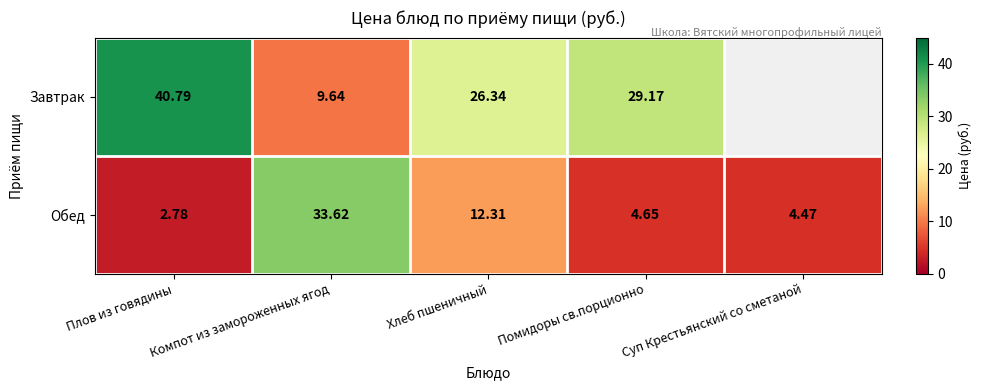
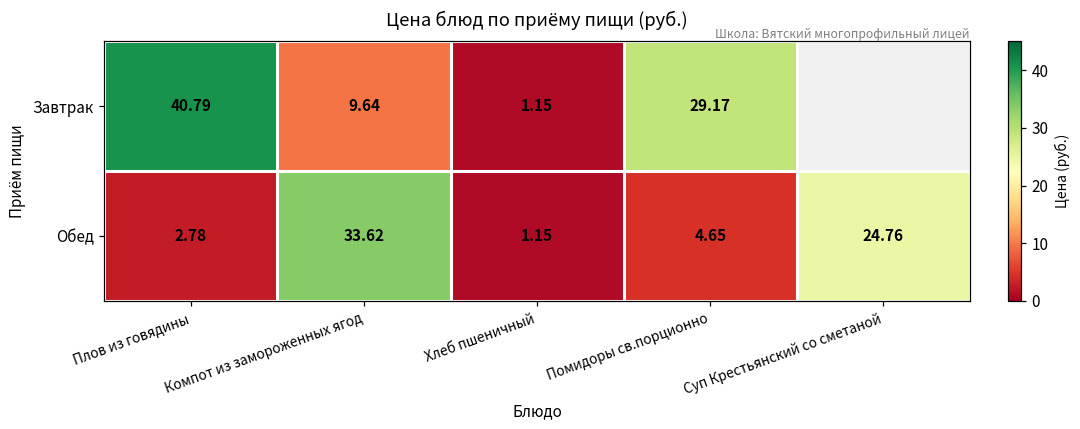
Завтрак, Хлеб пшеничный: 26.34 -> 1.15
Обед, Хлеб пшеничный: 12.31 -> 1.15
Обед, Суп Крестьянский со сметаной: 4.47 -> 24.76
